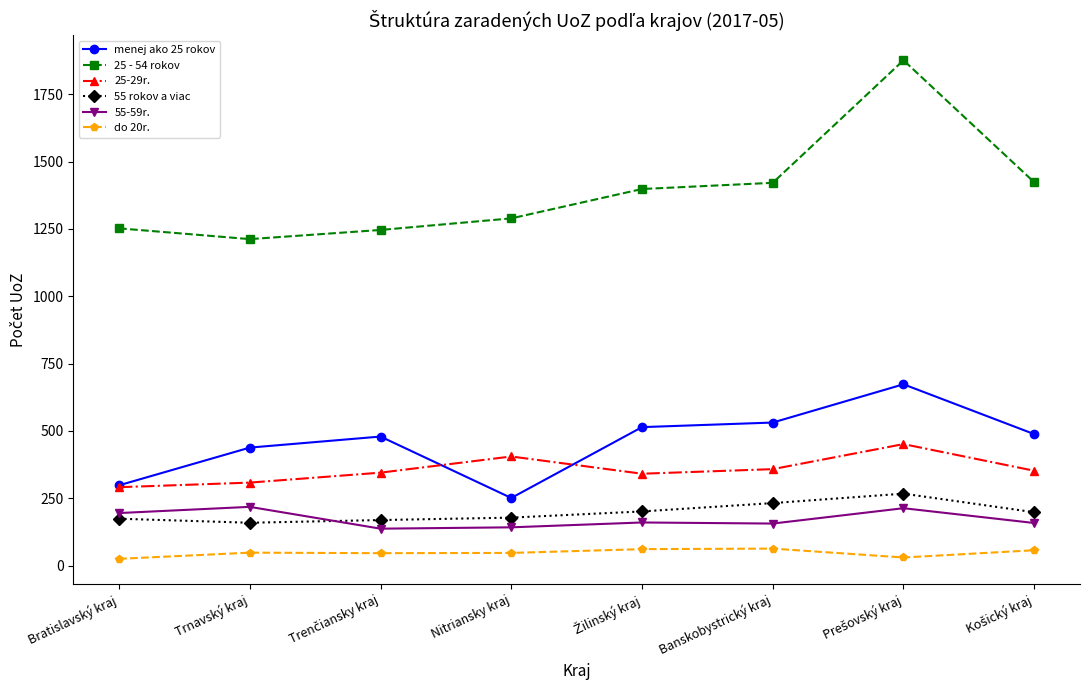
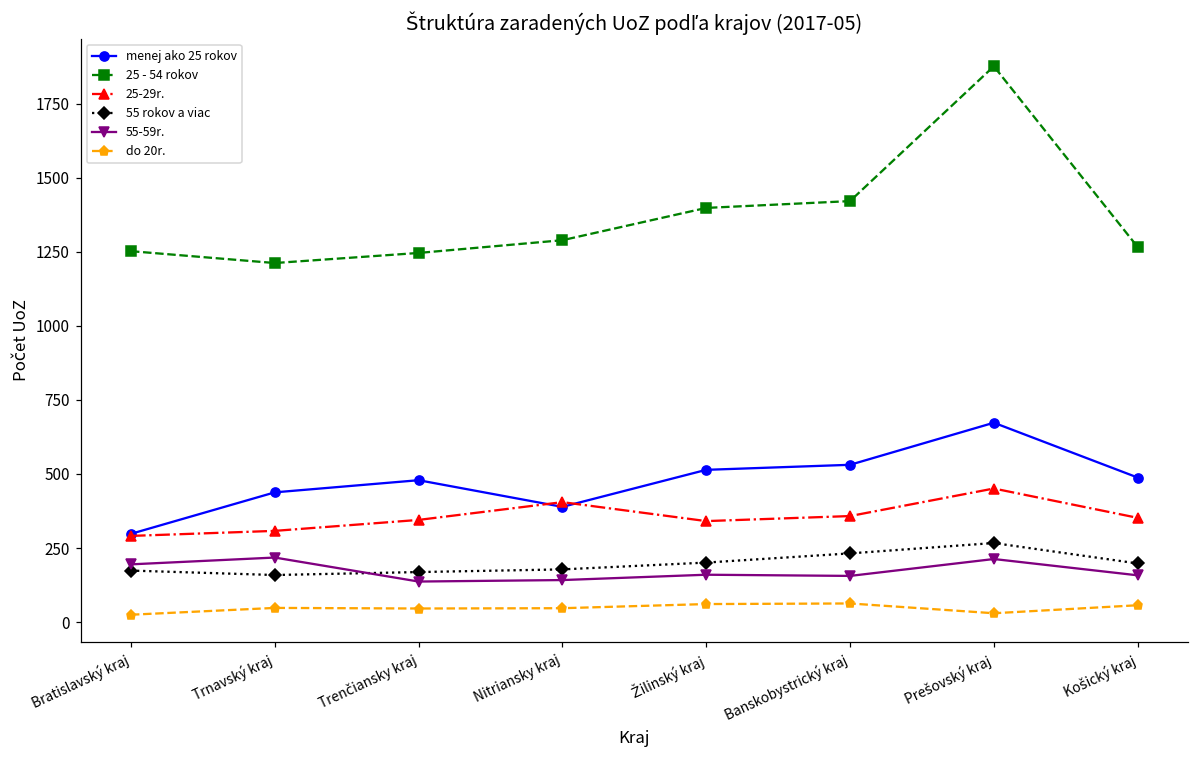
menej ako 25 rokov, Nitriansky kraj: 250 -> 390
25 - 54 rokov, Košický kraj: 1420 -> 1270
